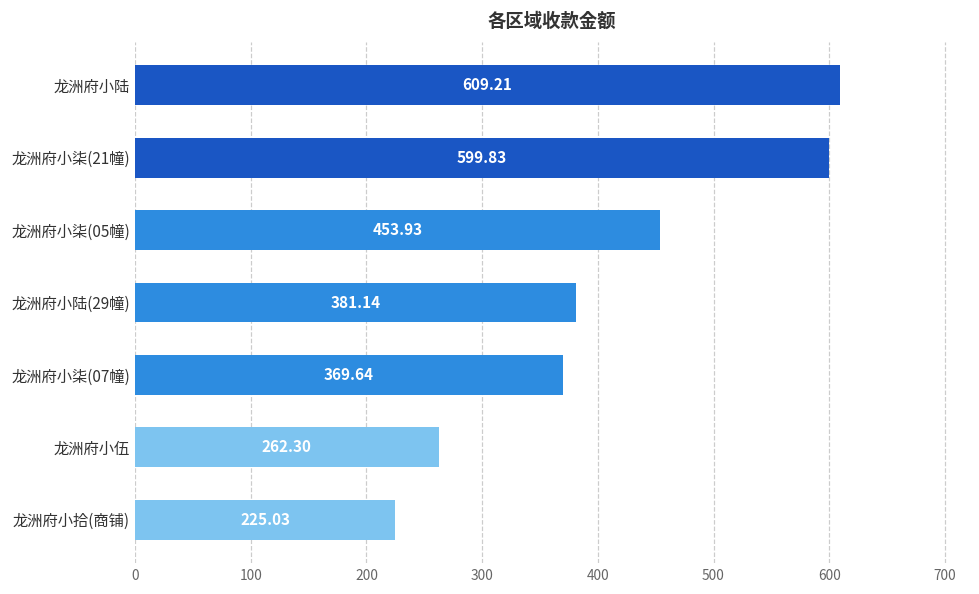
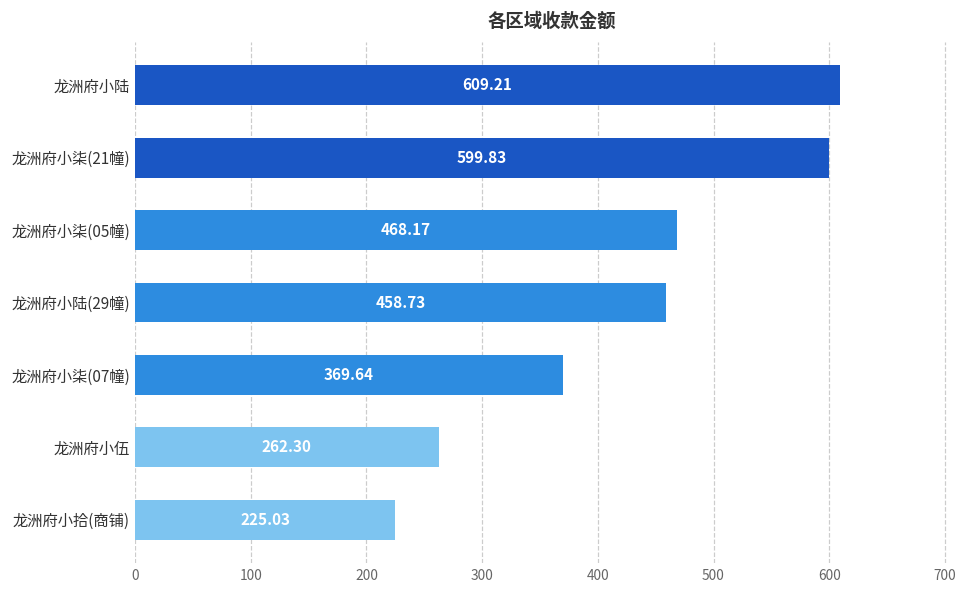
龙洲府小柒(05幢): 453.93 -> 468.17
龙洲府小陆(29幢): 381.14 -> 458.73
